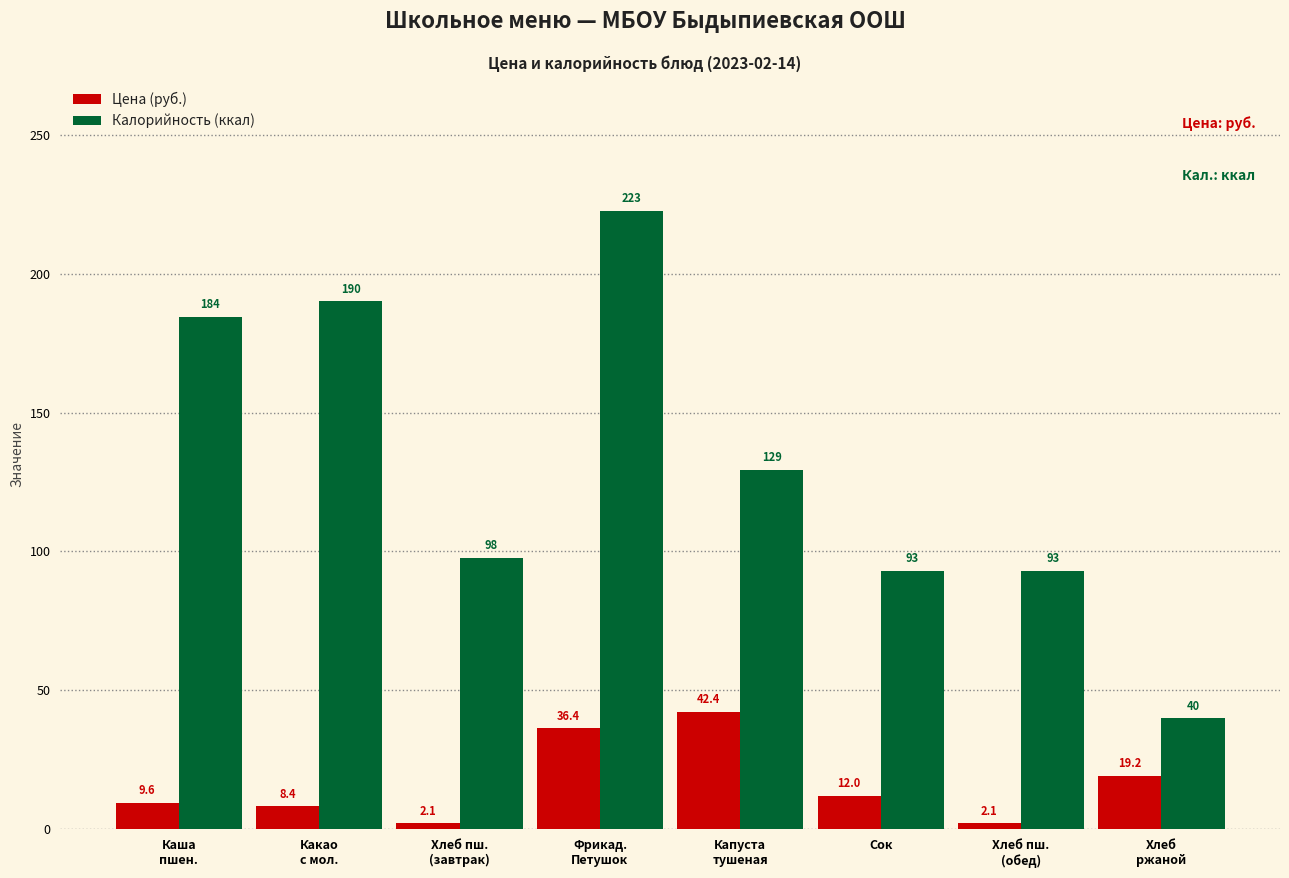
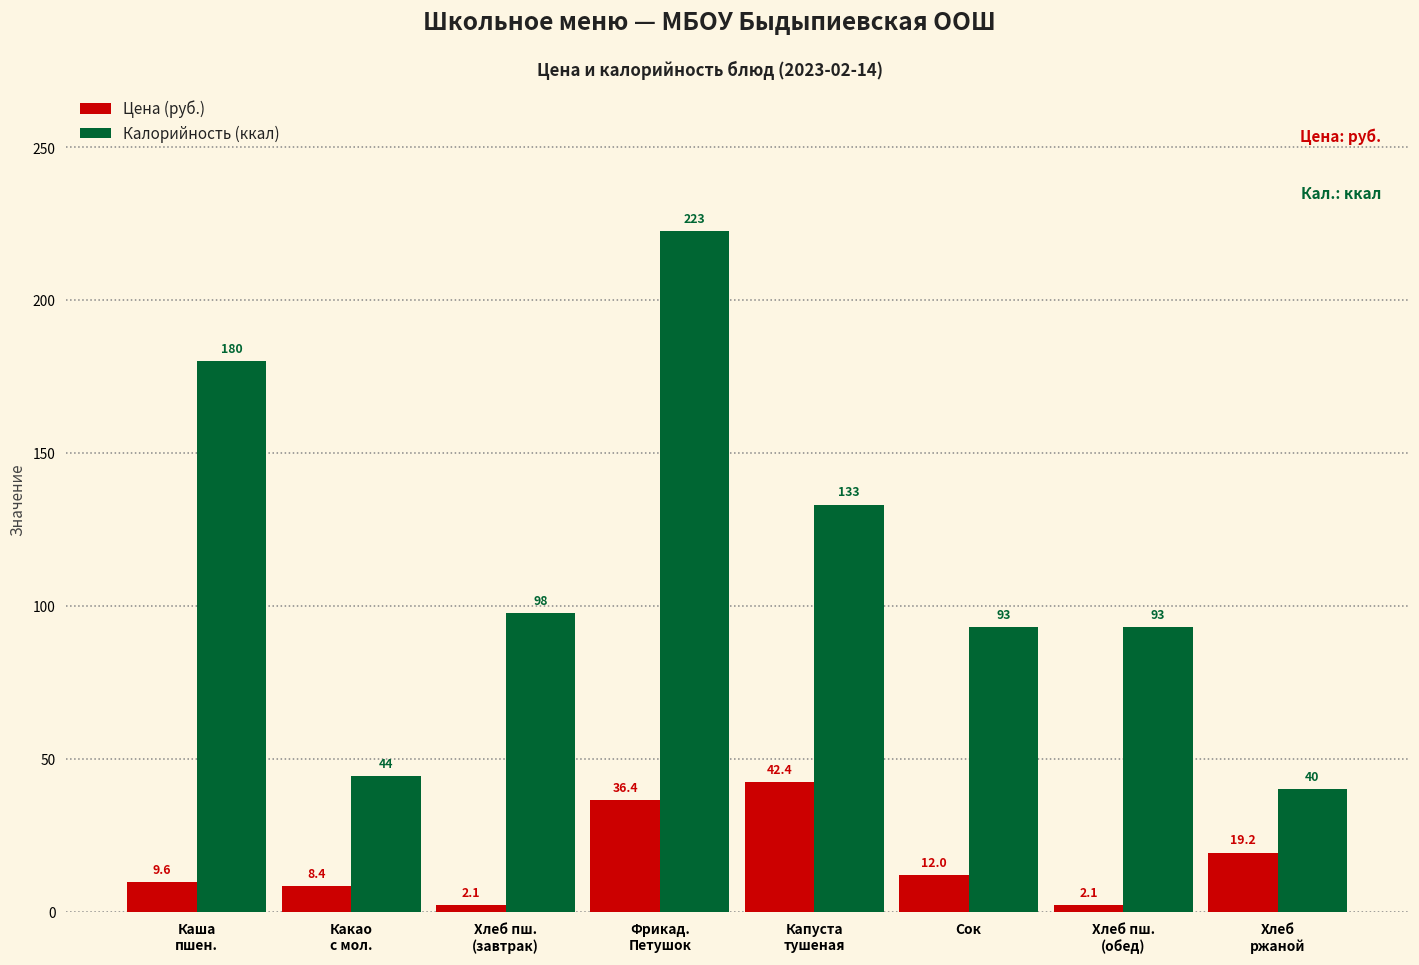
Калорийность (ккал), Каша пшен.: 184 -> 180
Калорийность (ккал), Какао с мол.: 190 -> 44
Калорийность (ккал), Капуста тушеная: 129 -> 133
